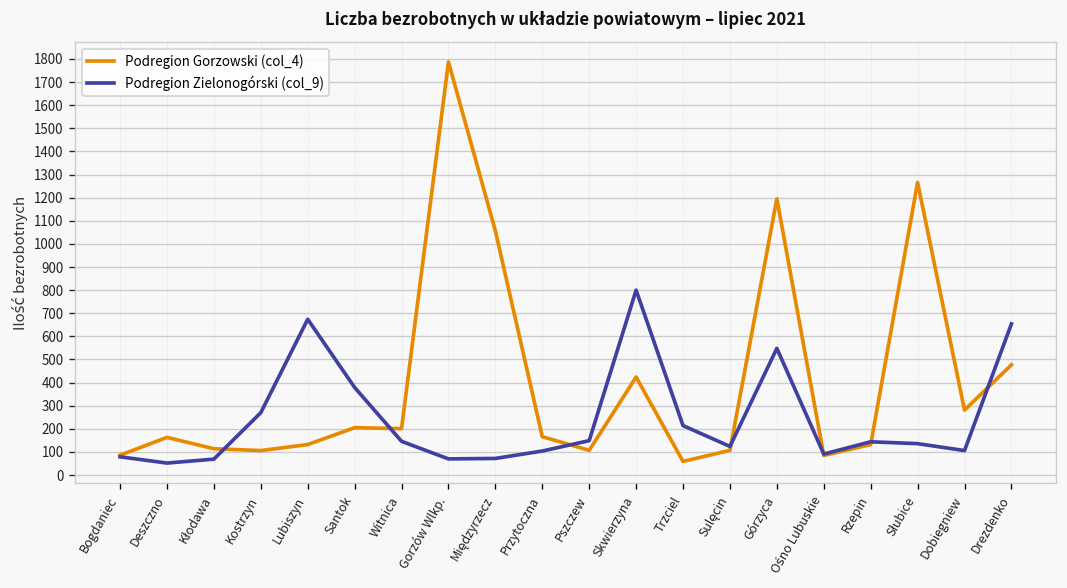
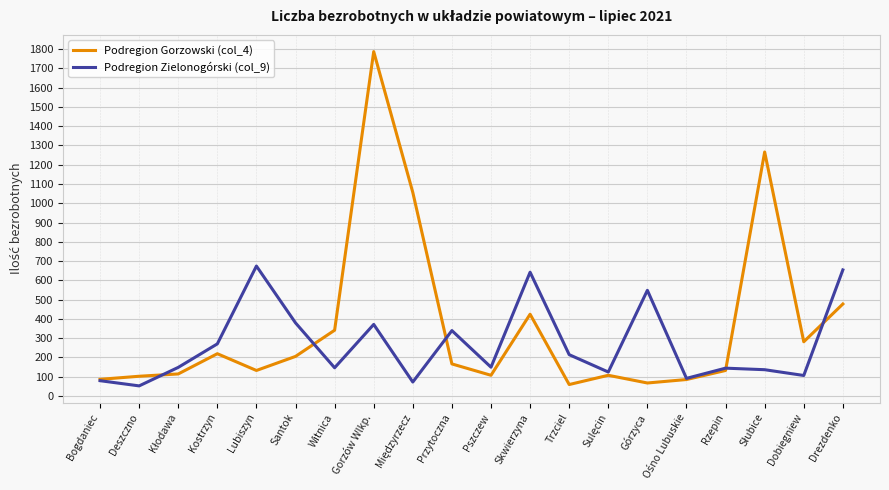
Podregion Gorzowski (col_4), Deszczno: 160 -> 100
Podregion Zielonogórski (col_9), Kłodawa: 70 -> 150
Podregion Gorzowski (col_4), Kostrzyn: 110 -> 220
Podregion Gorzowski (col_4), Witnica: 200 -> 340
Podregion Zielonogórski (col_9), Gorzów Wlkp.: 70 -> 370
Podregion Zielonogórski (col_9), Przytoczna: 100 -> 340
Podregion Zielonogórski (col_9), Skwierzyna: 800 -> 640
Podregion Gorzowski (col_4), Górzyca: 1200 -> 70
